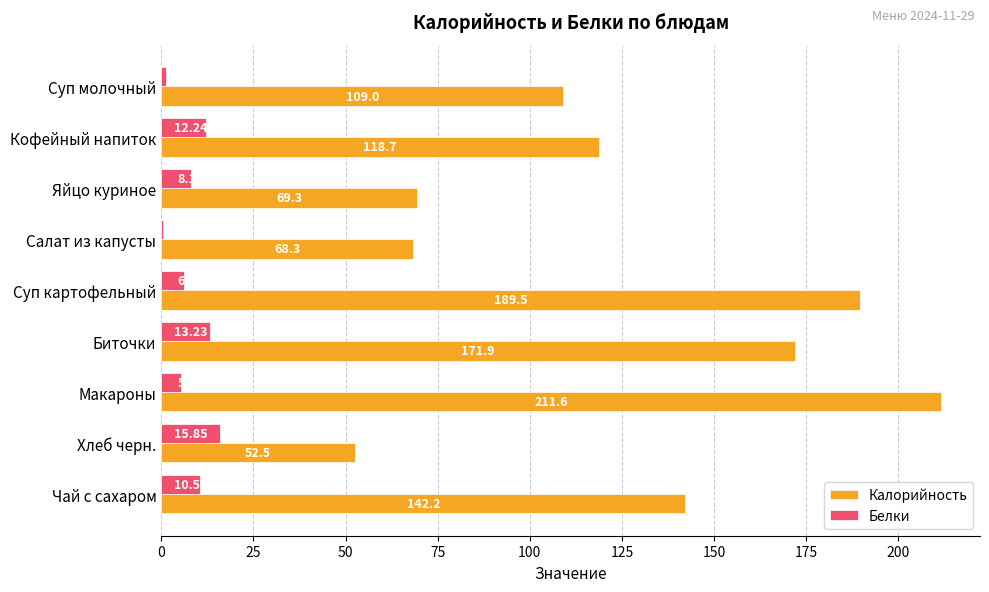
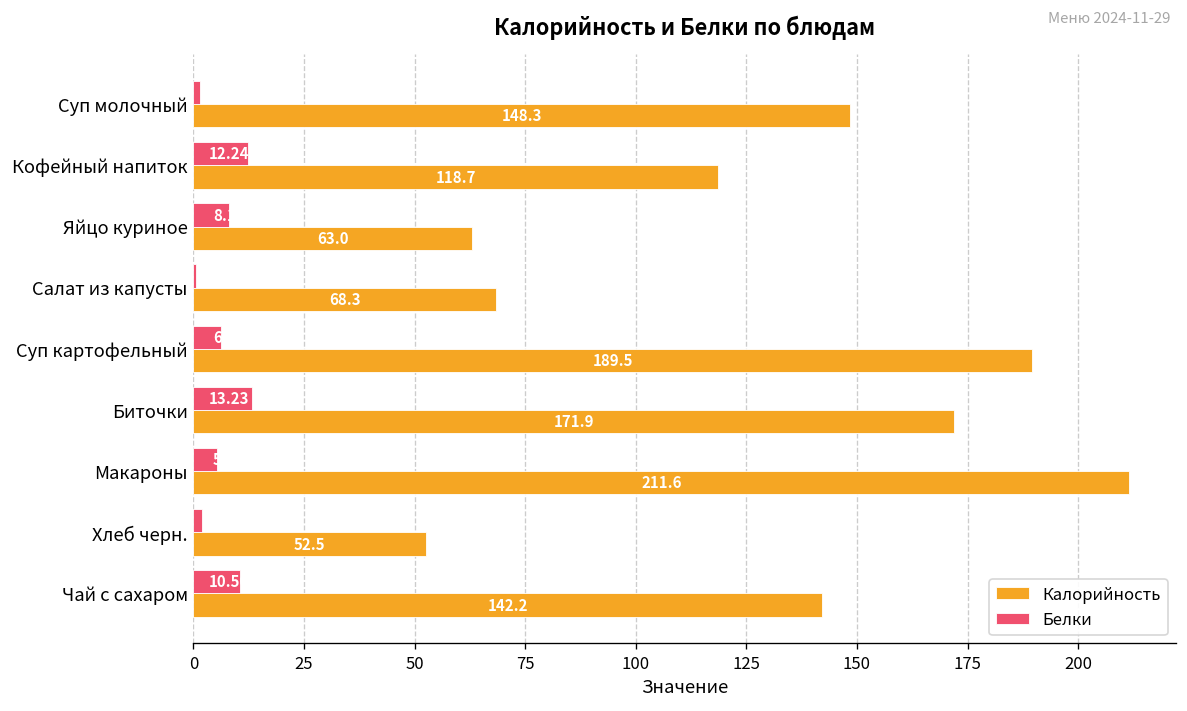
Калорийность, Суп молочный: 109.0 -> 148.3
Калорийность, Яйцо куриное: 69.3 -> 63.0
Белки, Хлеб черн.: 16 -> 2
